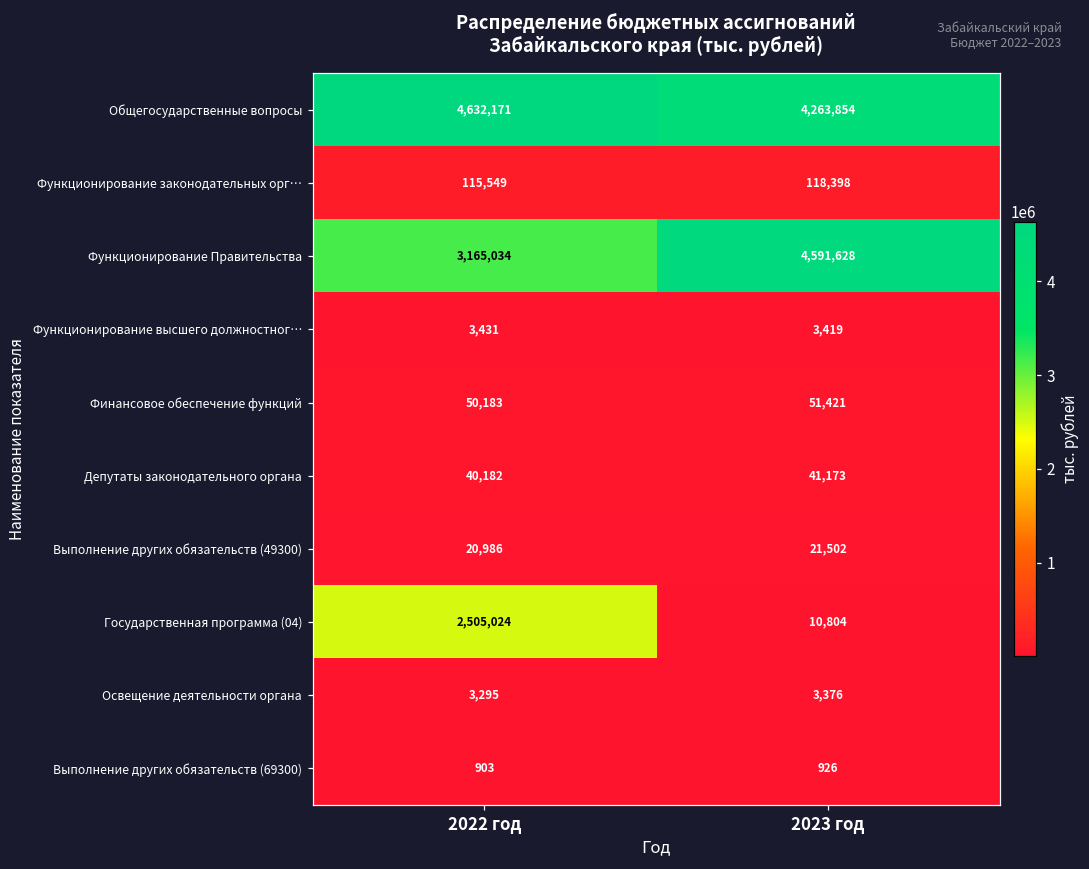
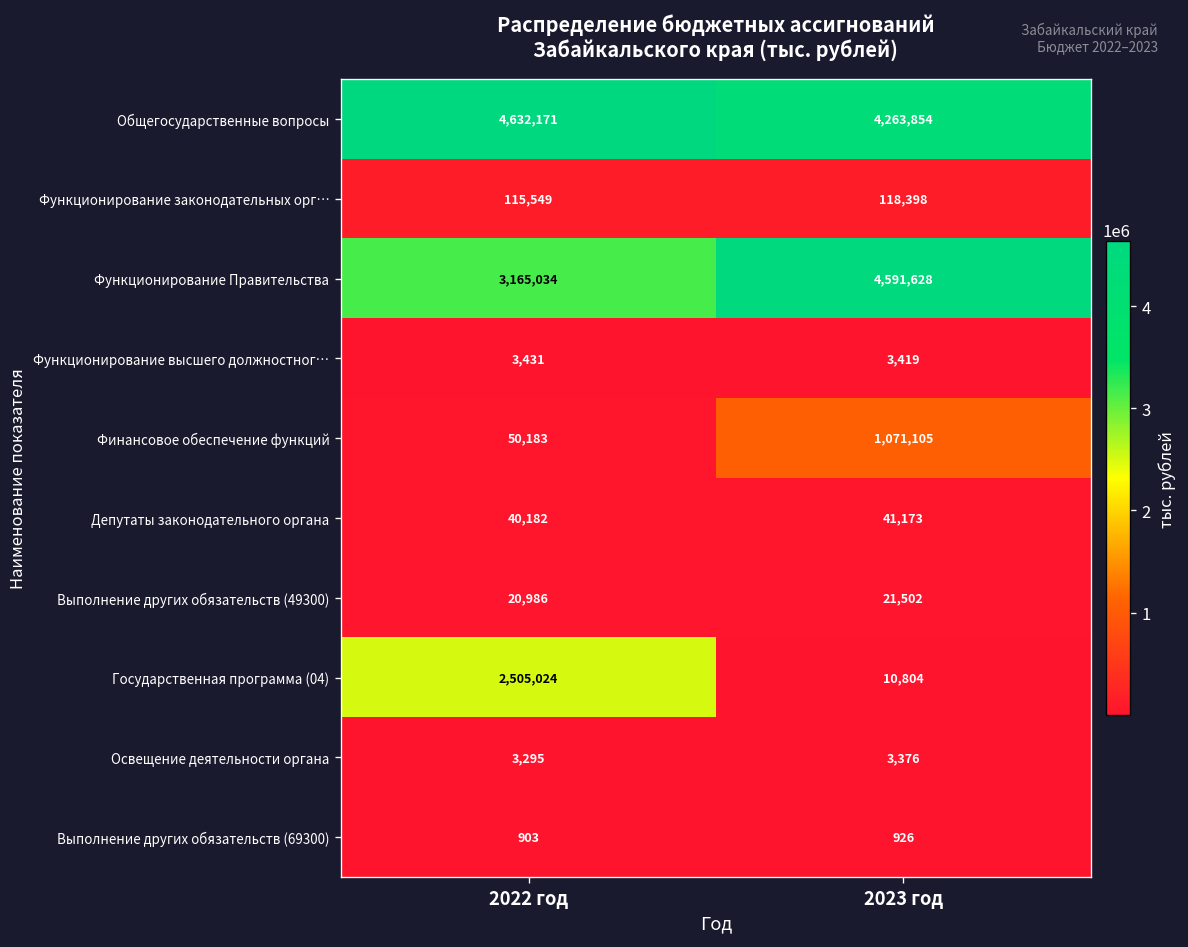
Финансовое обеспечение функций, 2023 год: 51,421 -> 1,071,105
